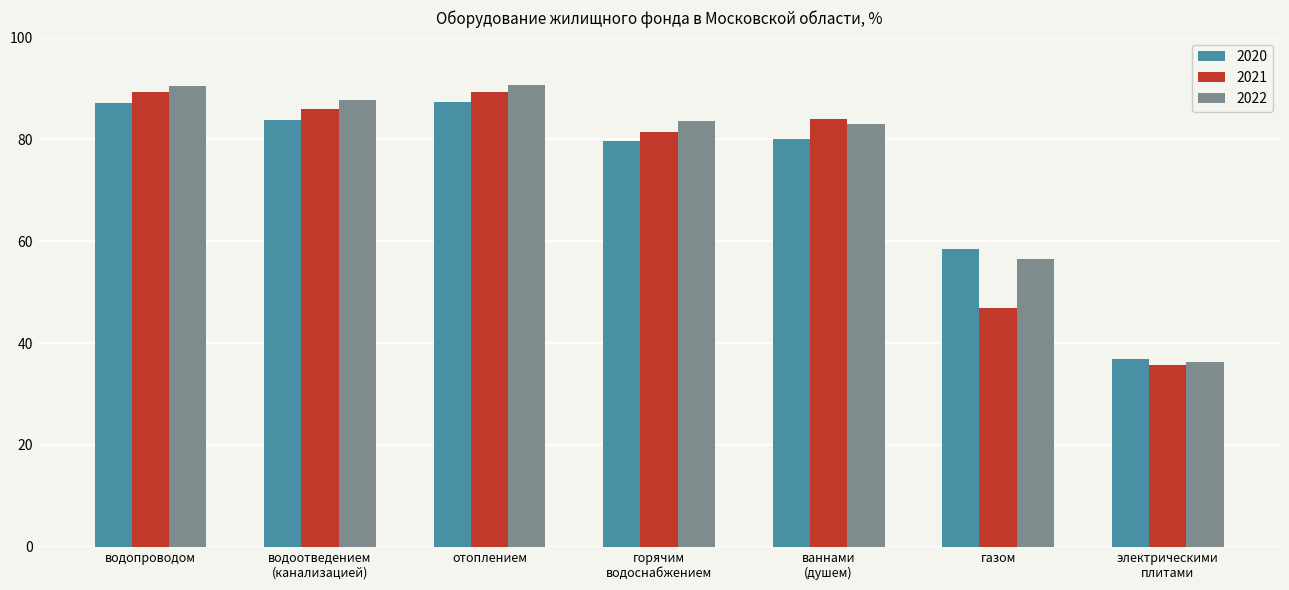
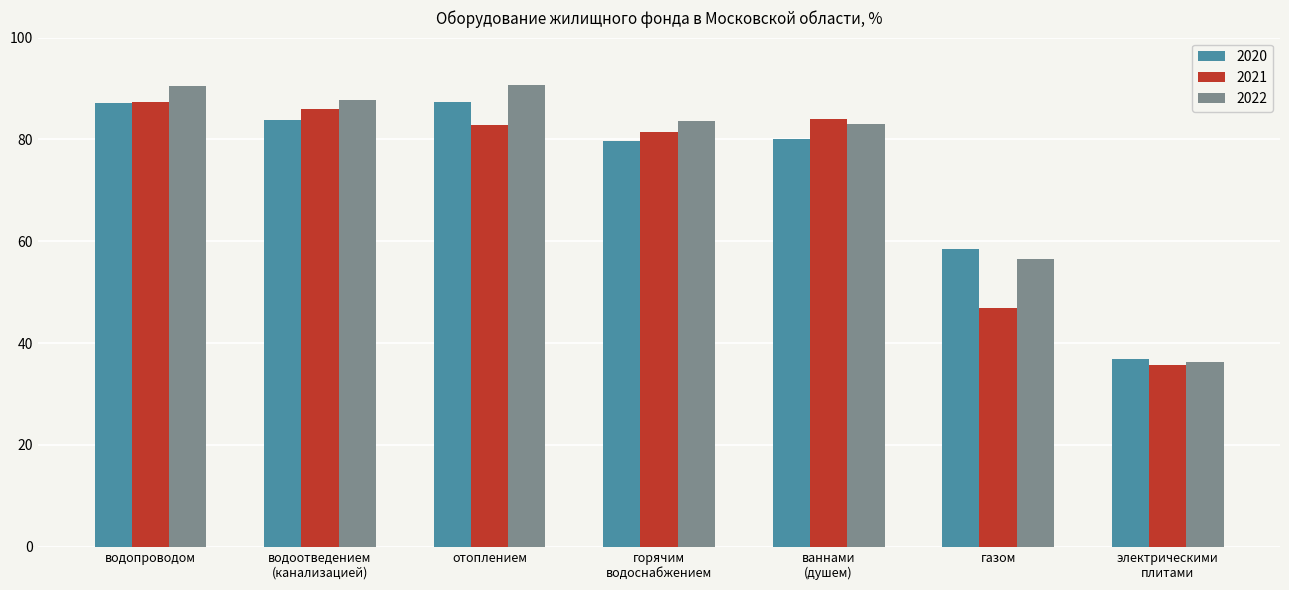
2021, водопроводом: 89 -> 87
2021, отоплением: 89 -> 83
